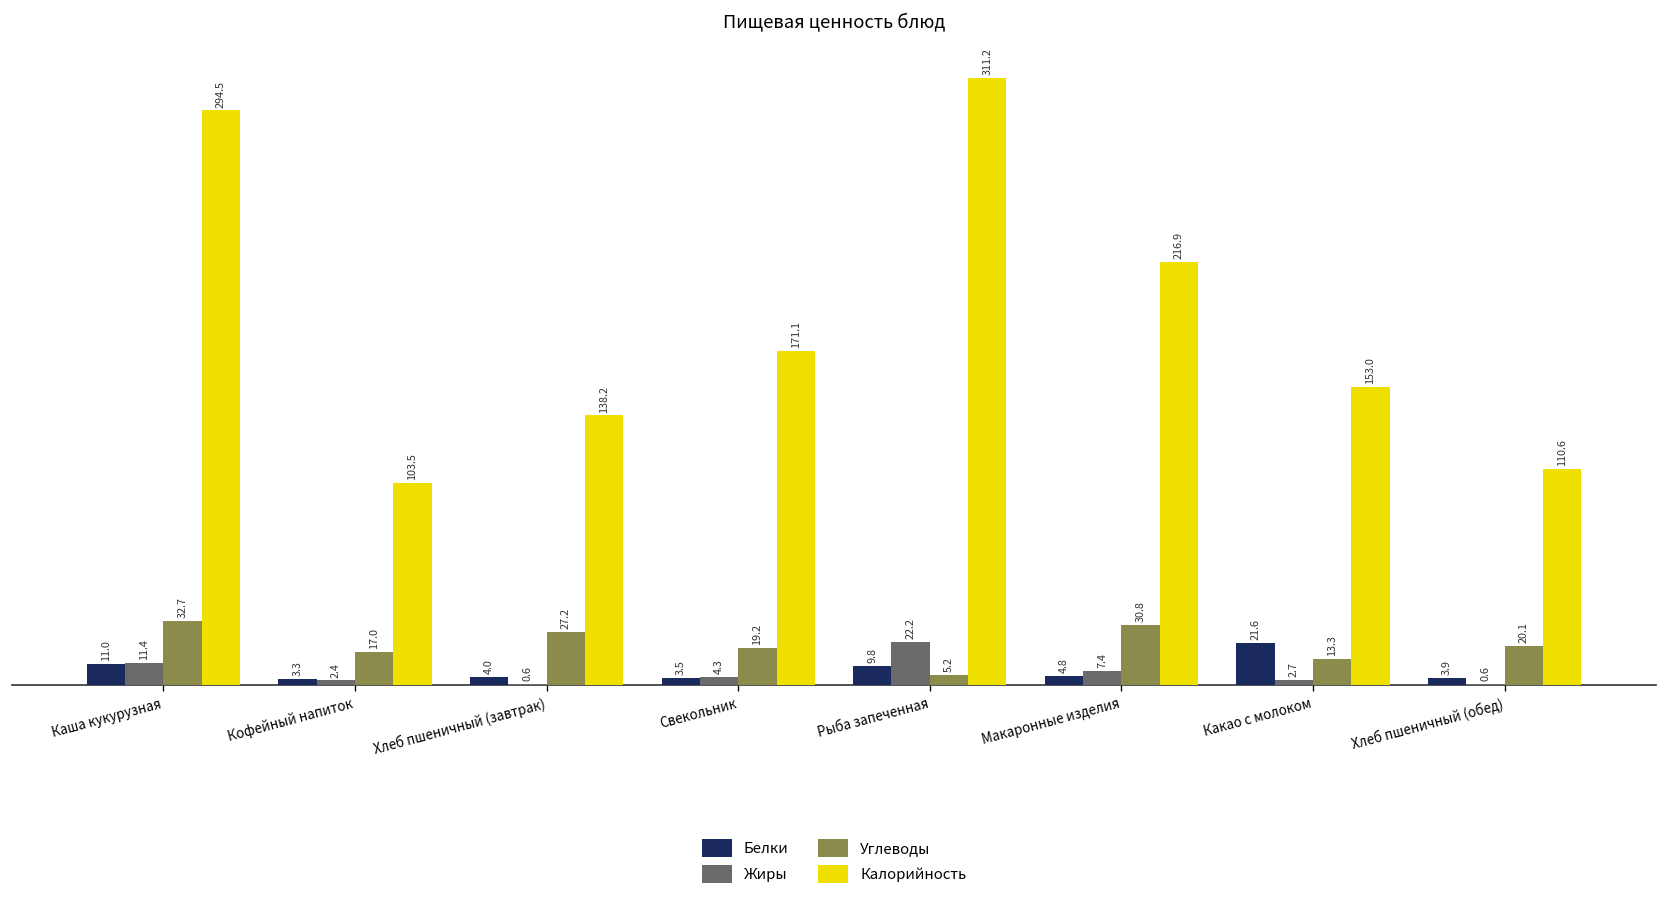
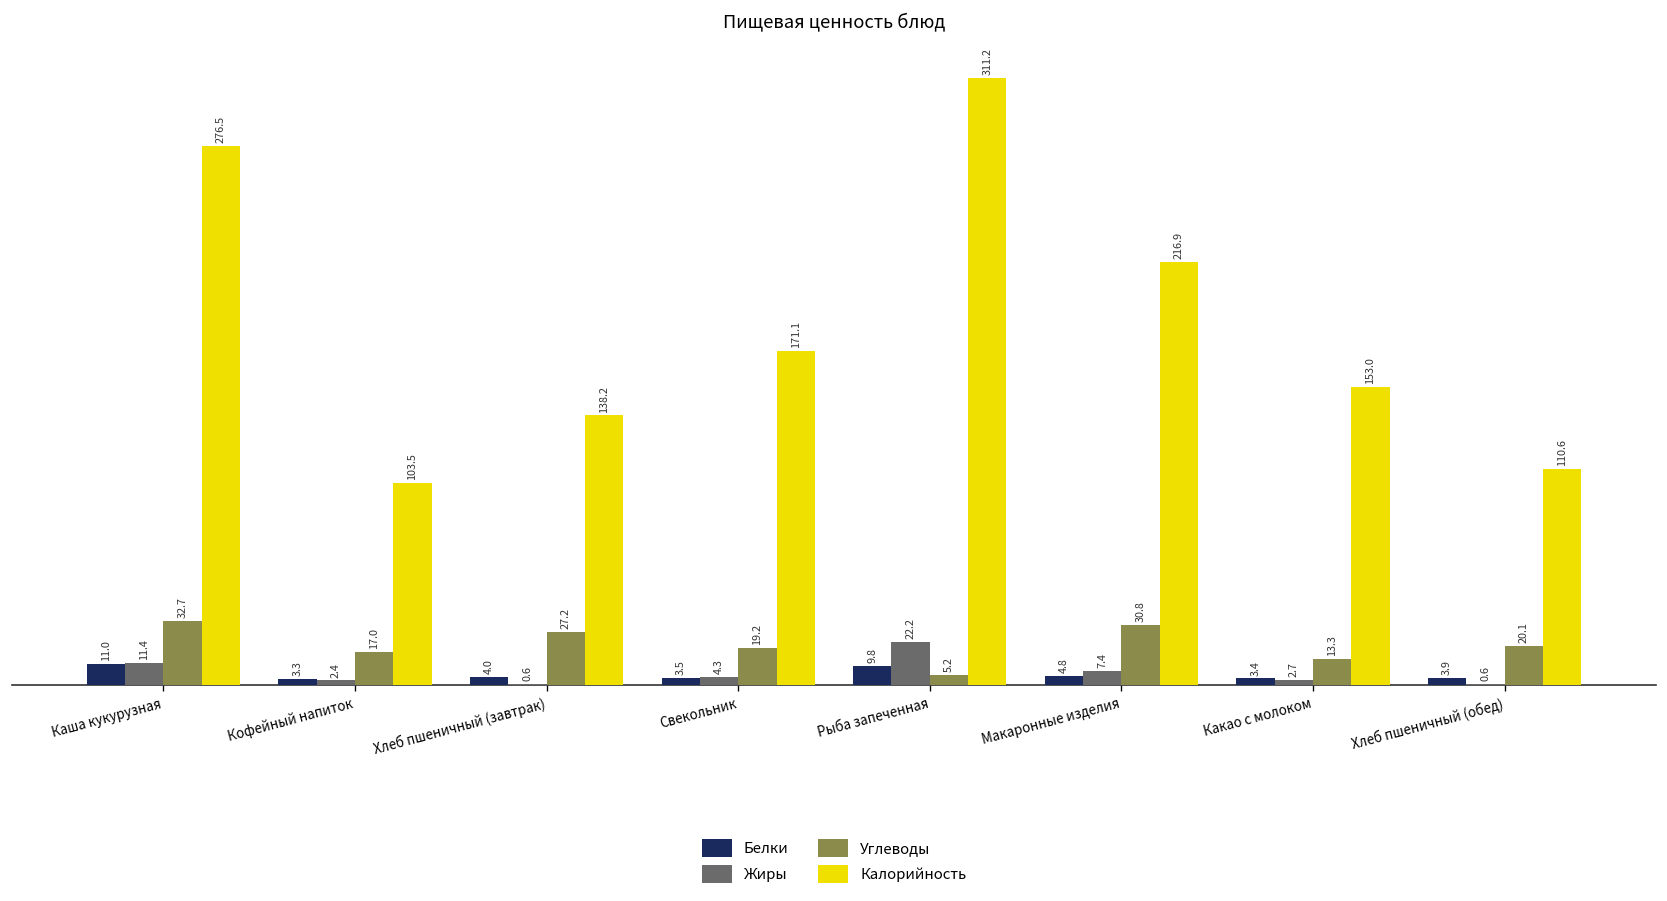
Калорийность, Каша кукурузная: 294.5 -> 276.5
Белки, Какао с молоком: 21.6 -> 3.4
